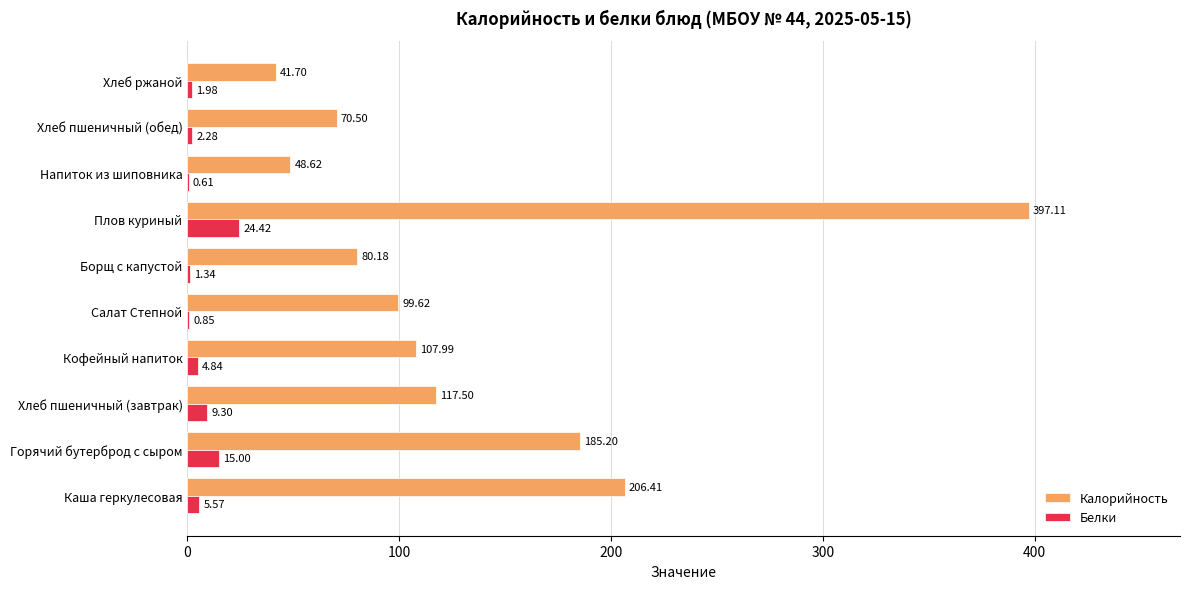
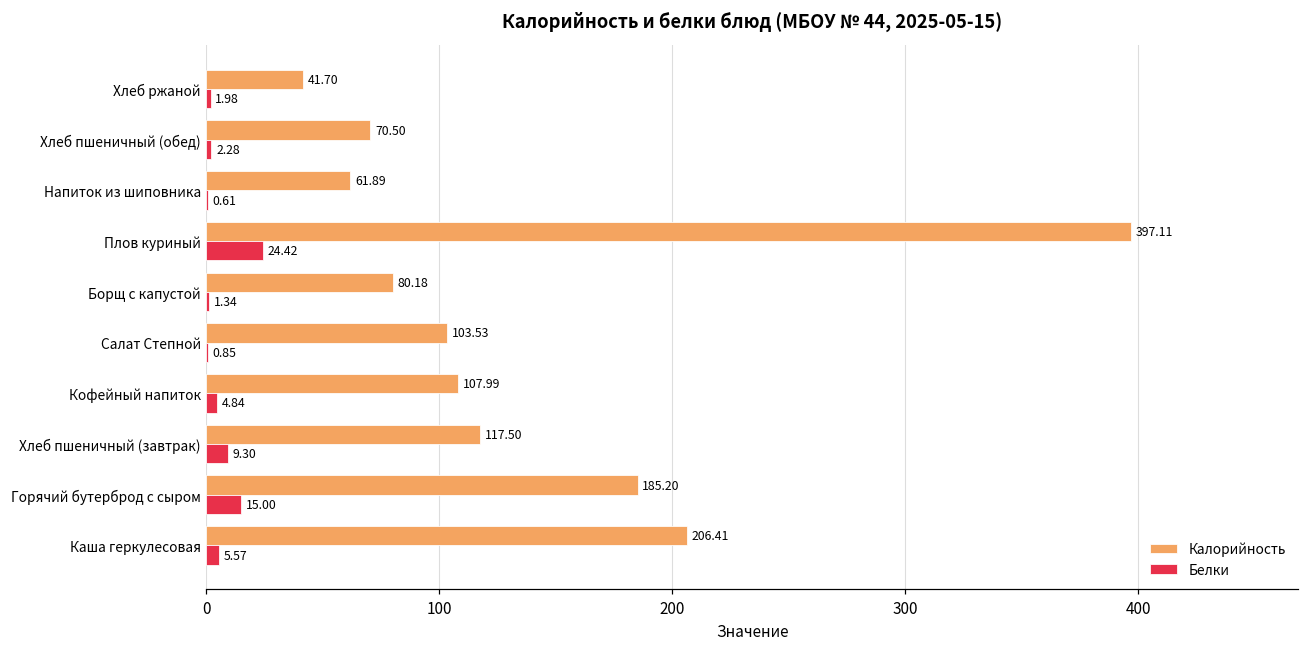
Калорийность, Напиток из шиповника: 48.62 -> 61.89
Калорийность, Салат Степной: 99.62 -> 103.53
